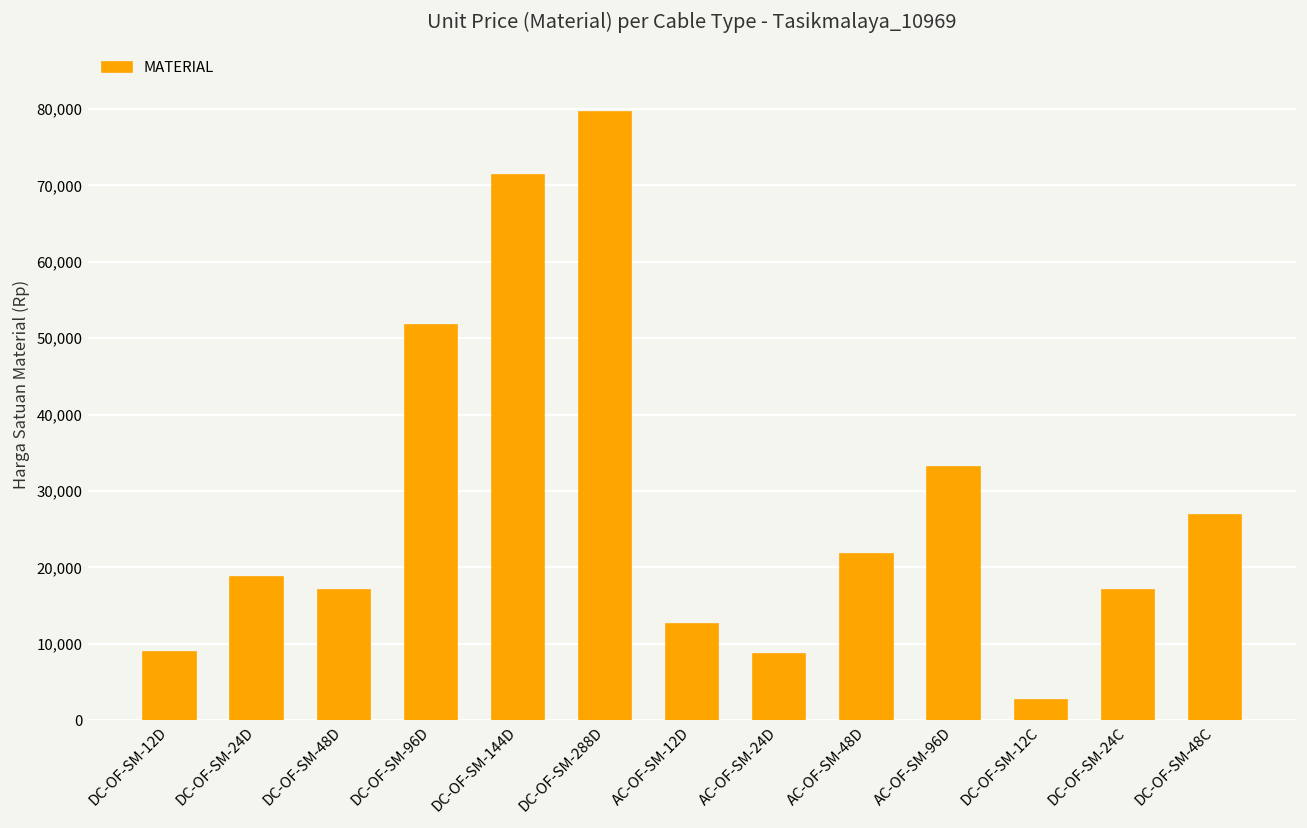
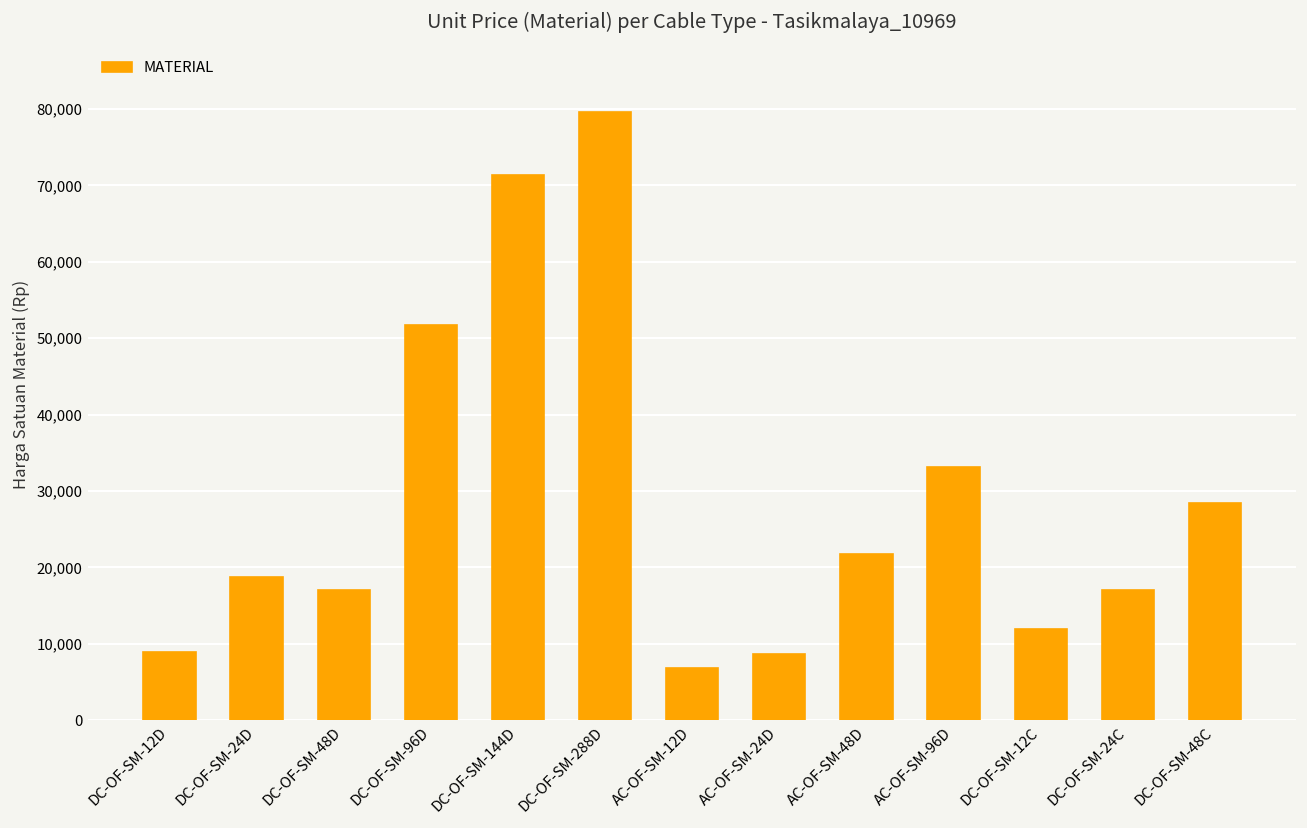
AC-OF-SM-12D: 13,000 -> 7,000
DC-OF-SM-12C: 3,000 -> 12,000
DC-OF-SM-48C: 27,000 -> 28,000
